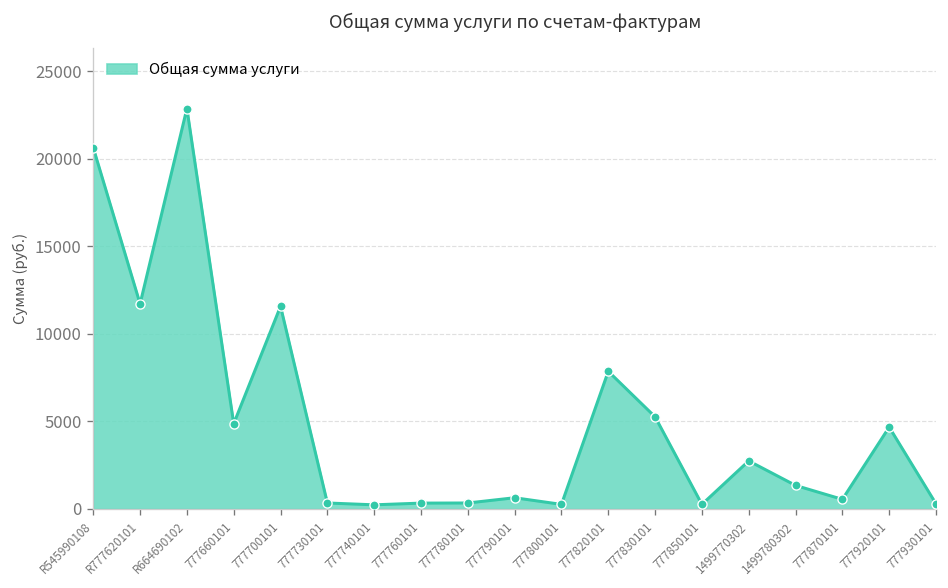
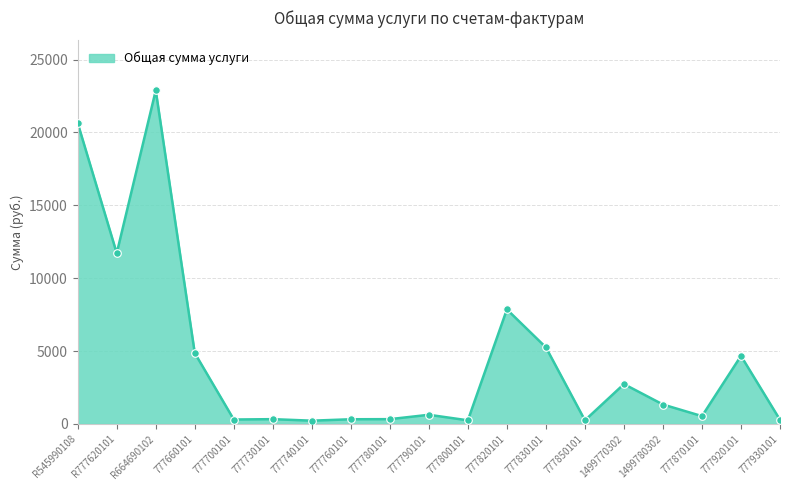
777700101: 11600 -> 300
